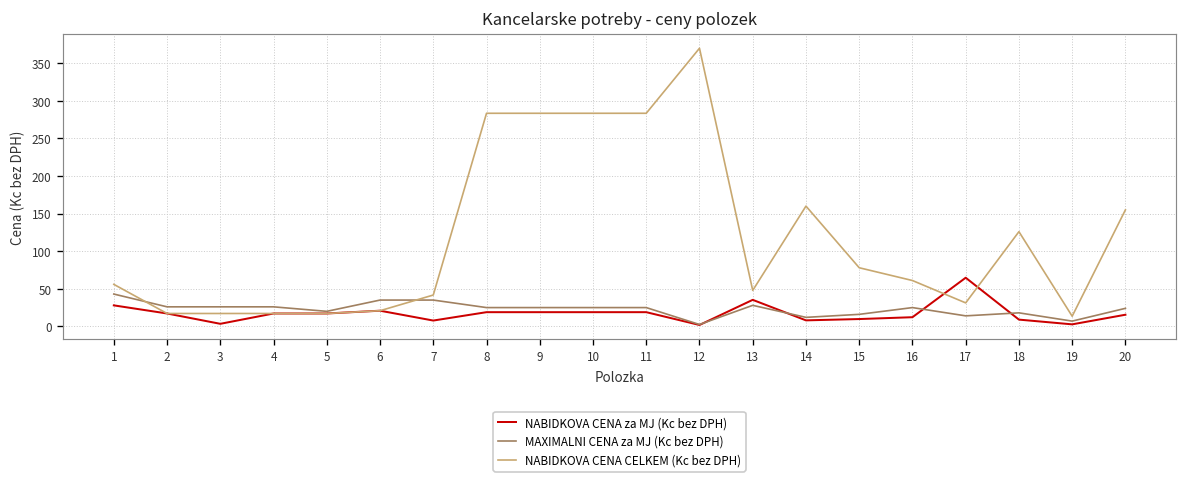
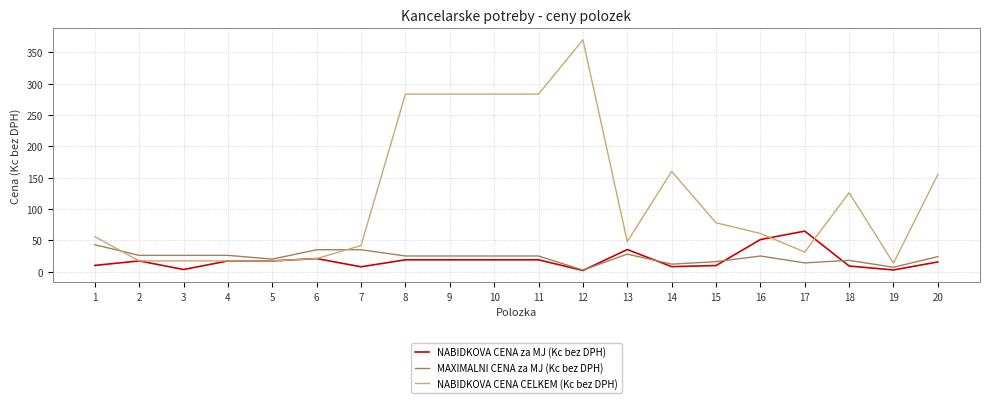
NABIDKOVA CENA za MJ (Kc bez DPH), 1: 30 -> 10
NABIDKOVA CENA za MJ (Kc bez DPH), 16: 10 -> 50
